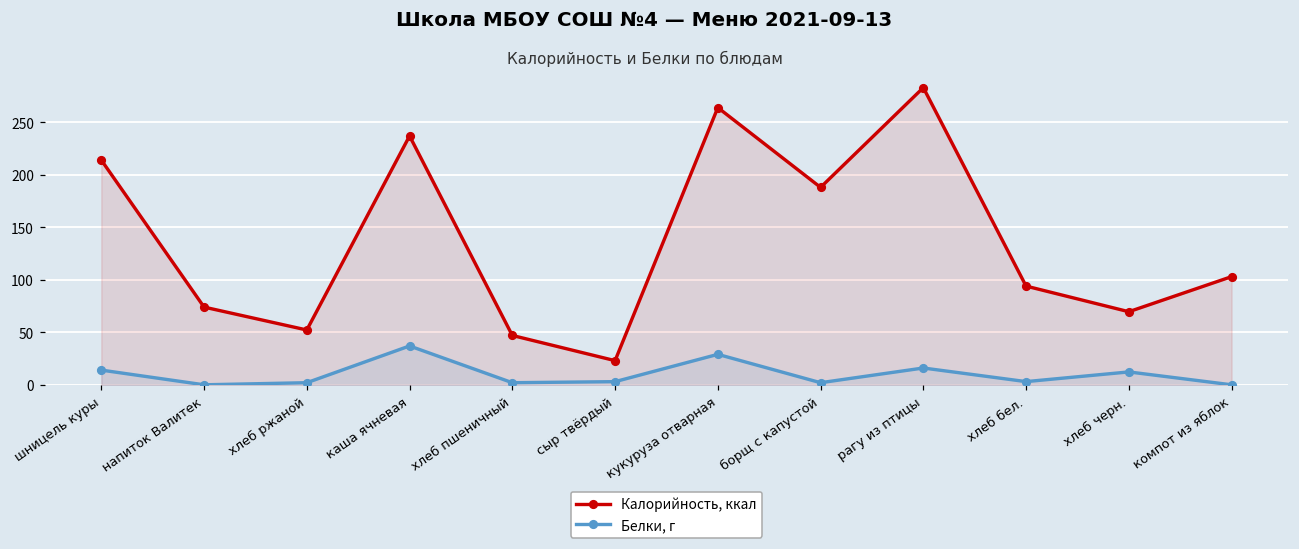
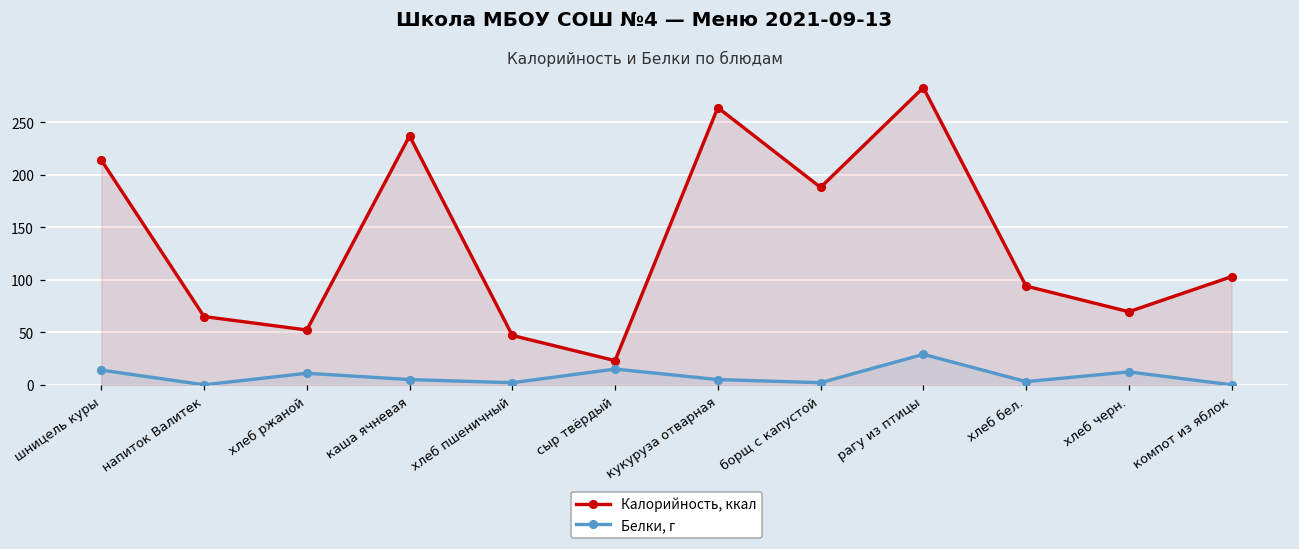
Калорийность, ккал, напиток Валитек: 74 -> 65
Белки, г, хлеб ржаной: 0 -> 10
Белки, г, каша ячневая: 40 -> 10
Белки, г, сыр твёрдый: 0 -> 20
Белки, г, кукуруза отварная: 30 -> 10
Белки, г, рагу из птицы: 20 -> 30
